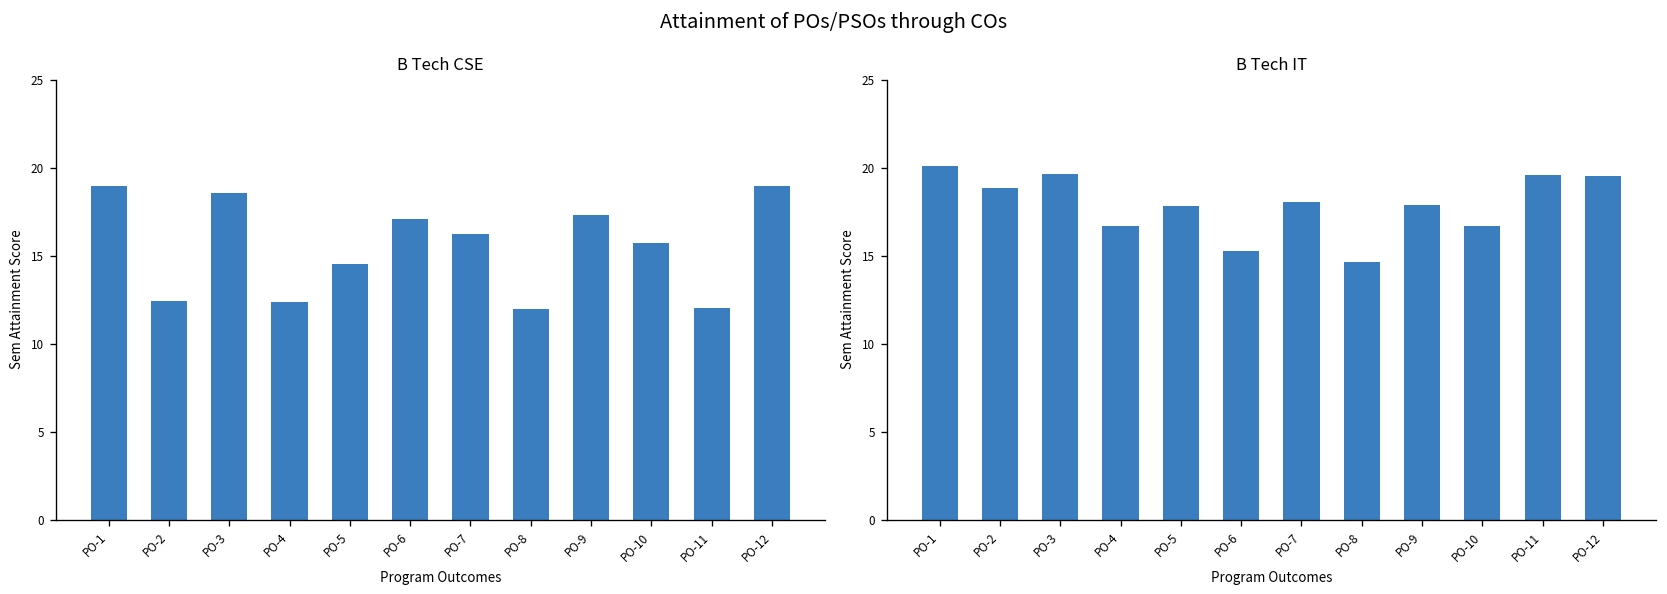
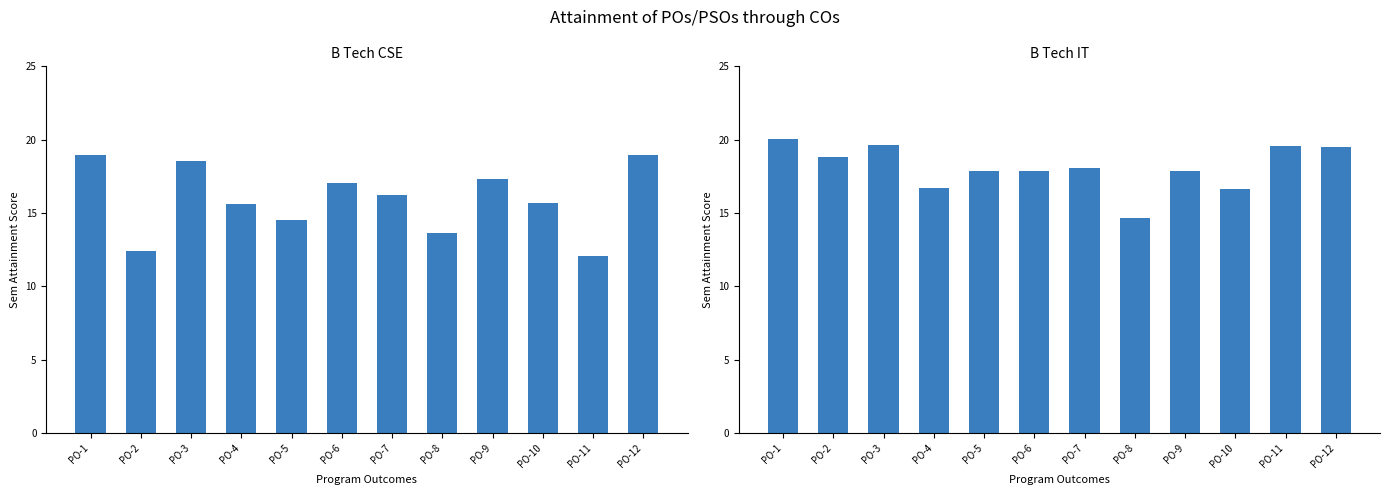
B Tech CSE, PO-4: 12.4 -> 15.6
B Tech CSE, PO-8: 11.9 -> 13.7
B Tech IT, PO-6: 15.2 -> 17.8
